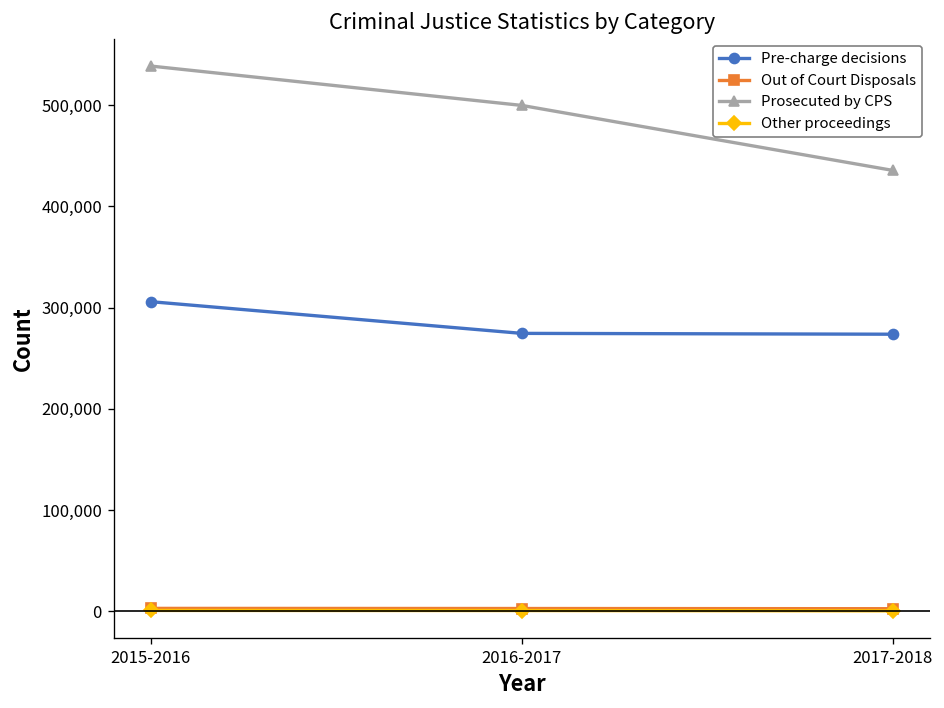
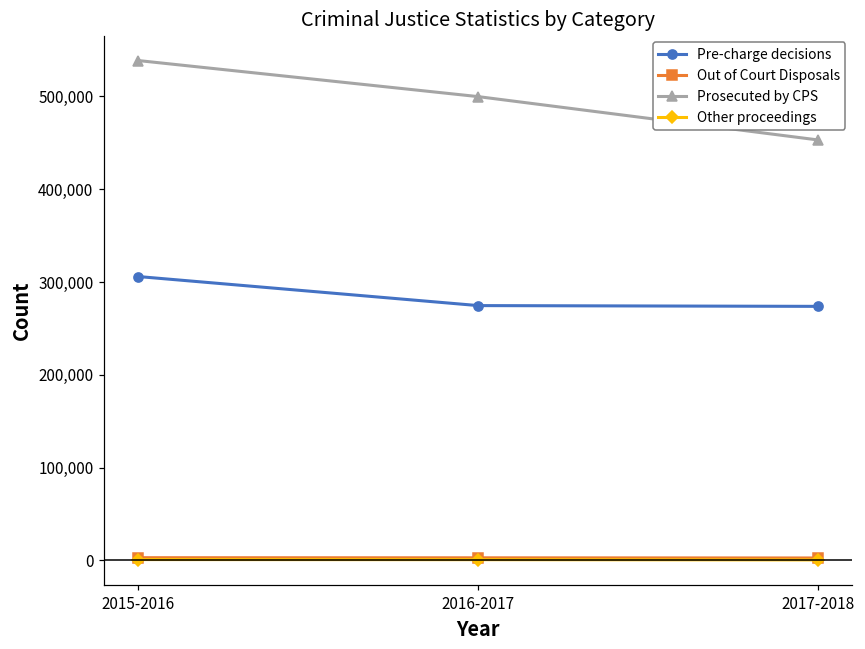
Prosecuted by CPS, 2017-2018: 440,000 -> 450,000
